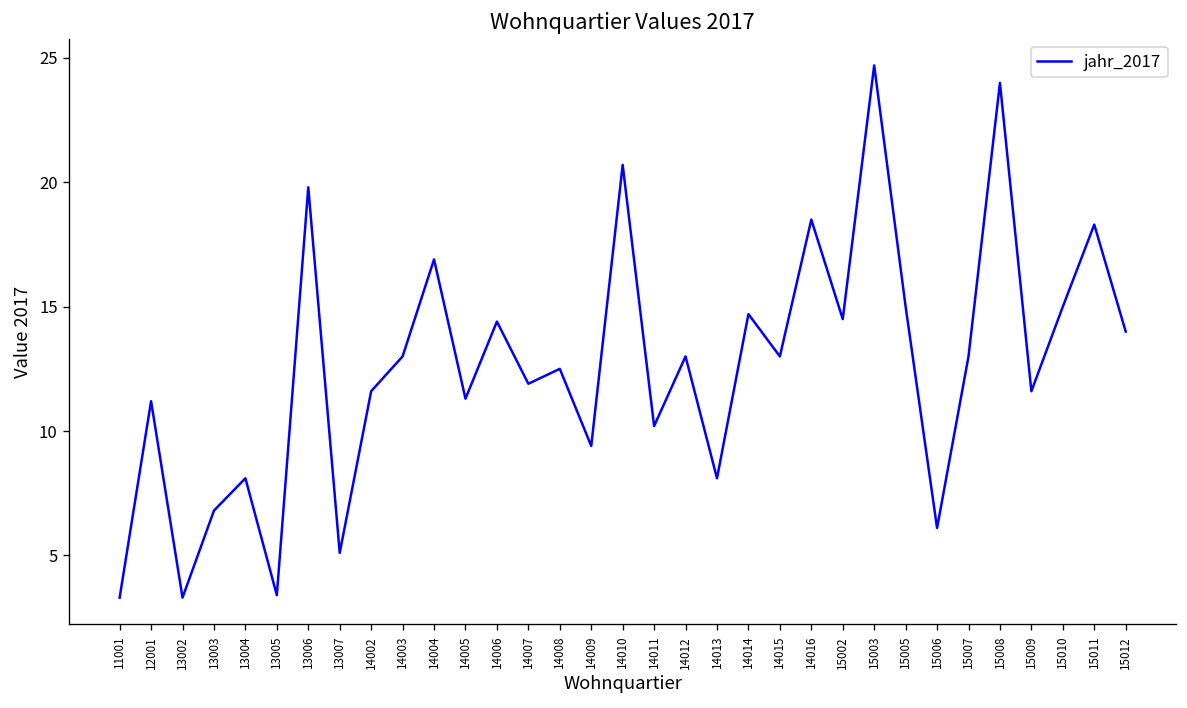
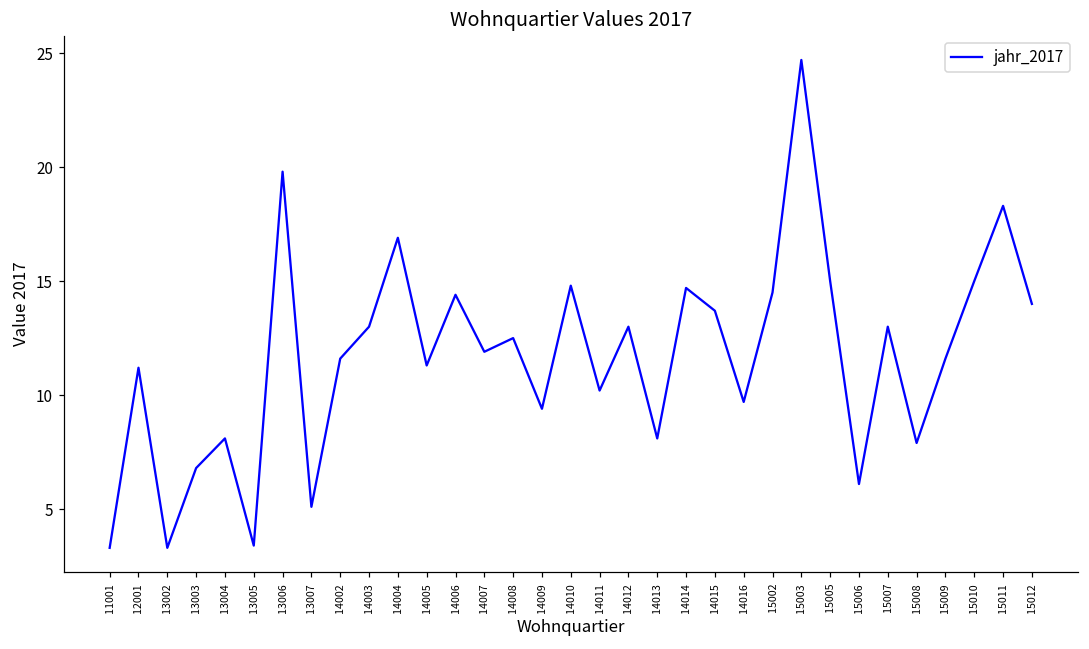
14010: 20.7 -> 14.8
14015: 13.0 -> 13.7
14016: 18.5 -> 9.7
15008: 24.0 -> 7.9
